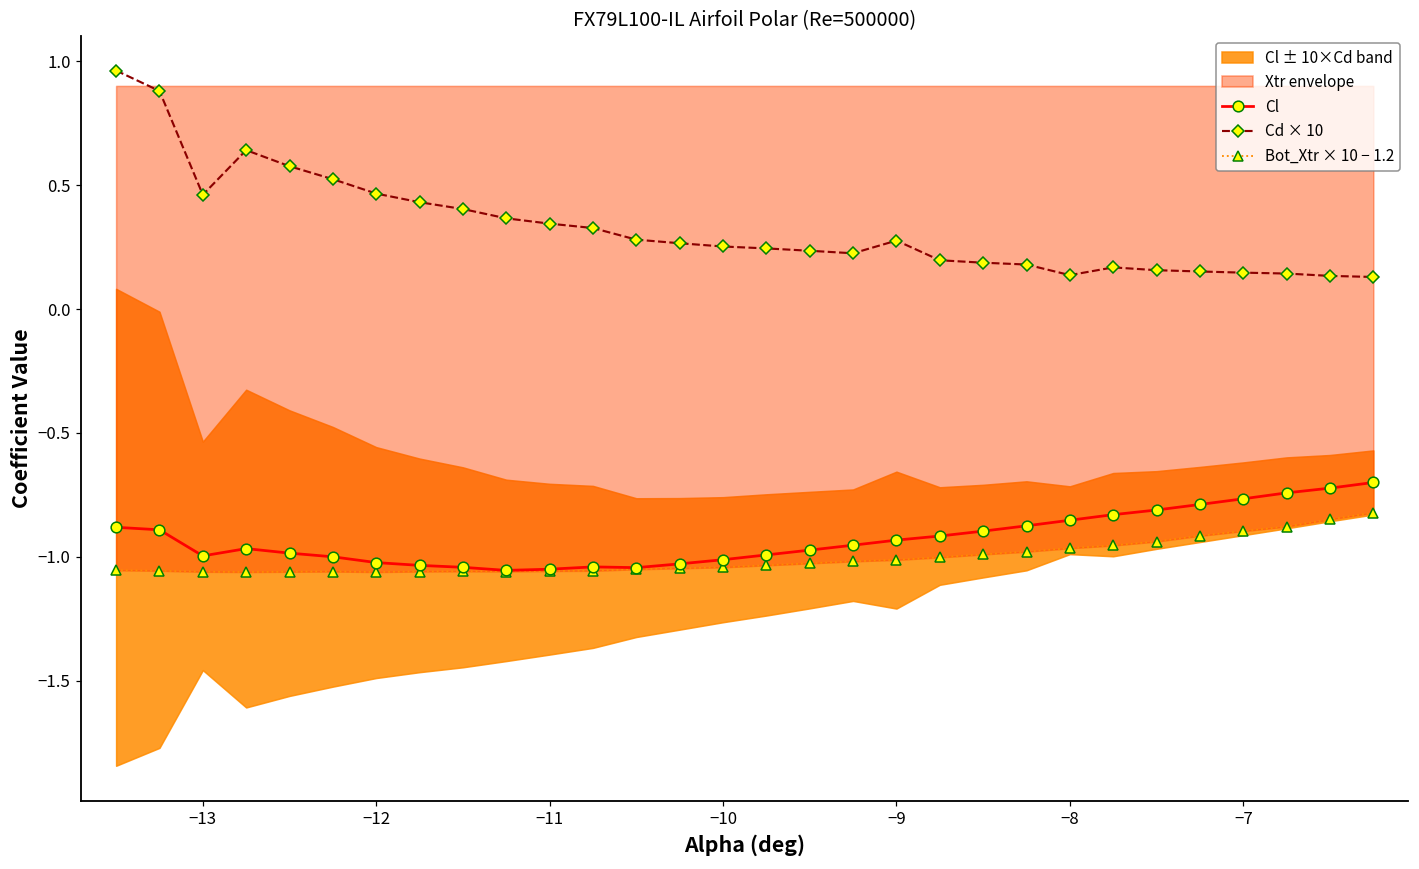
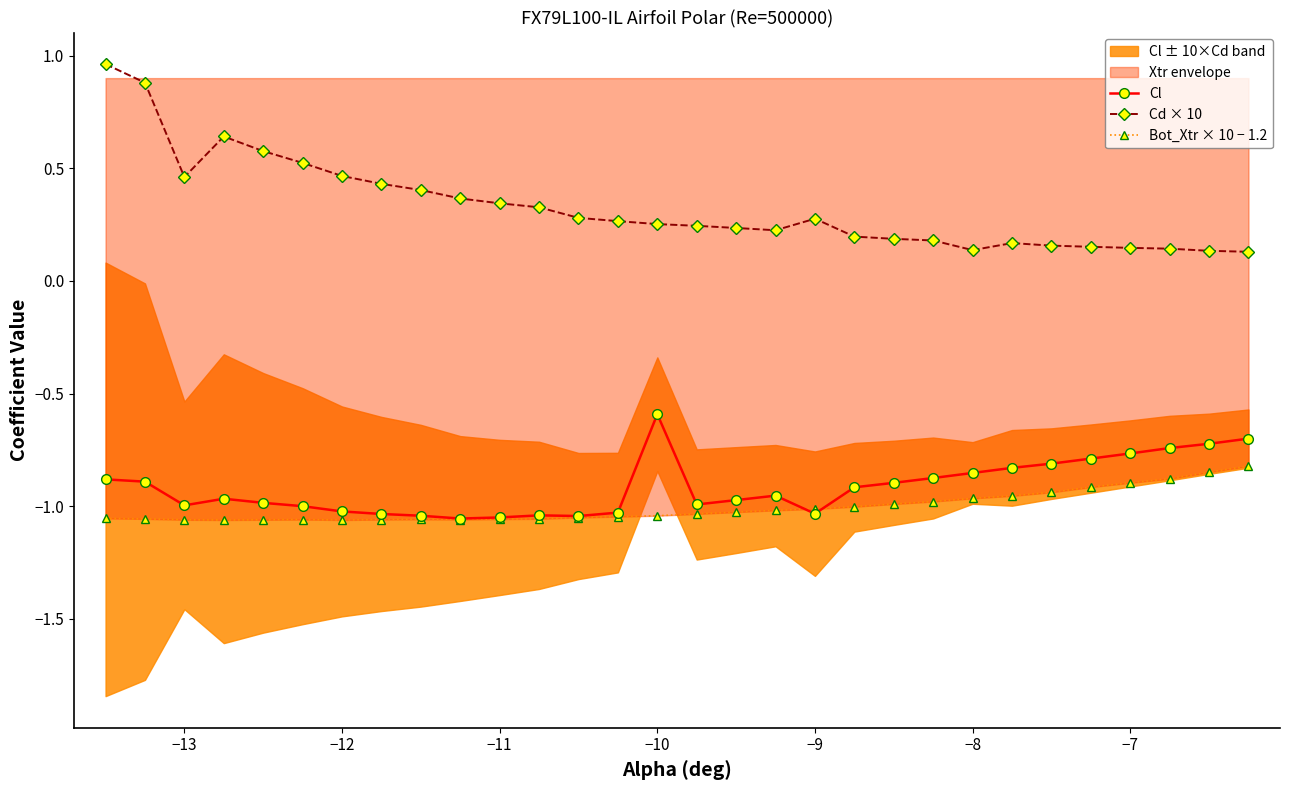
Cl, −10: -1.01 -> -0.59
Cl, −9: -0.93 -> -1.03
